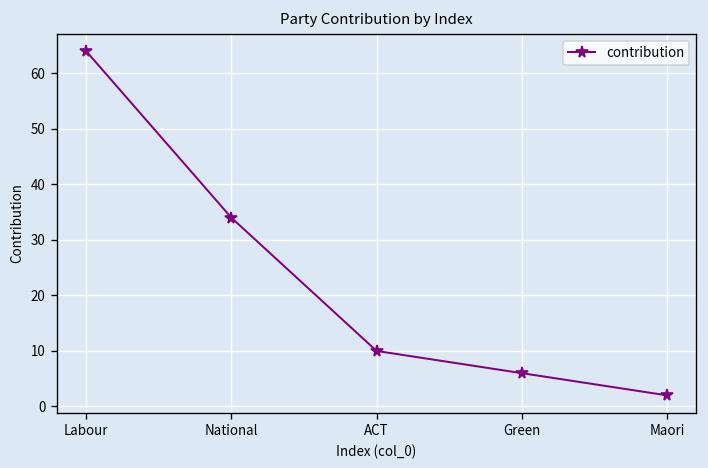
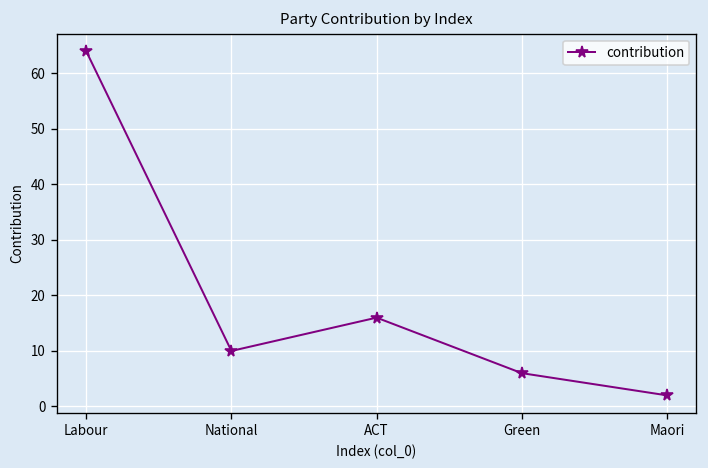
National: 34 -> 10
ACT: 10 -> 16
